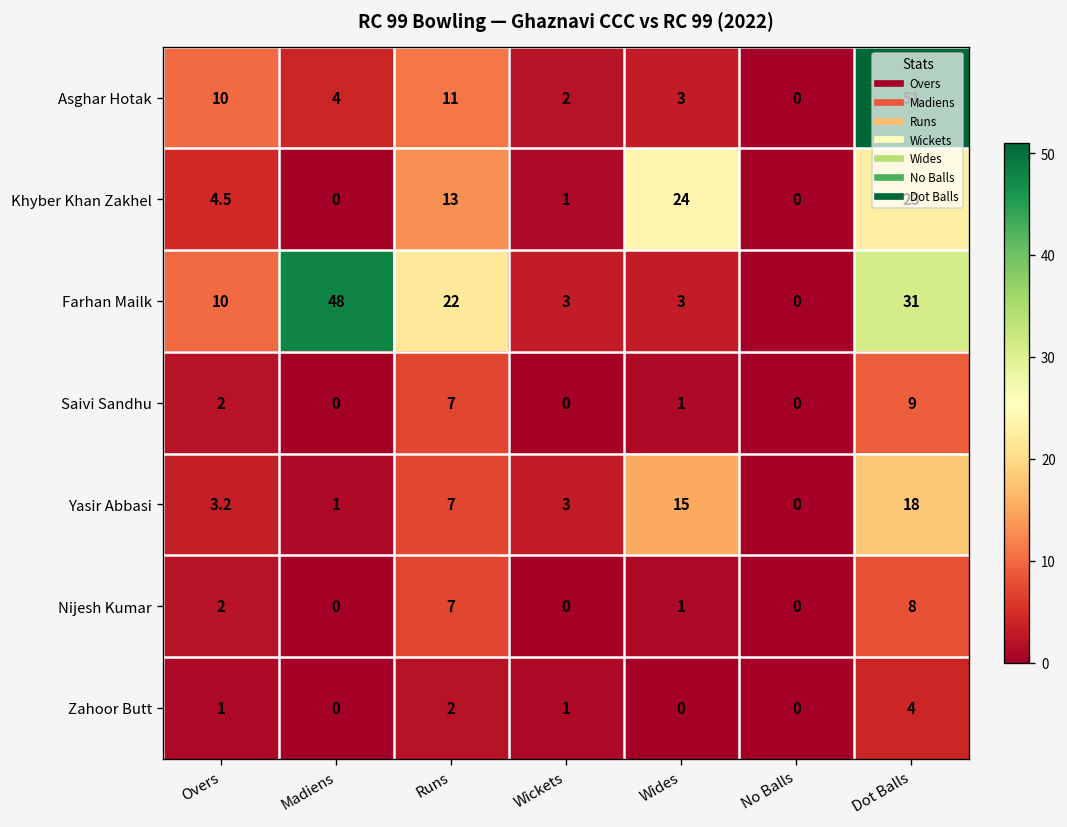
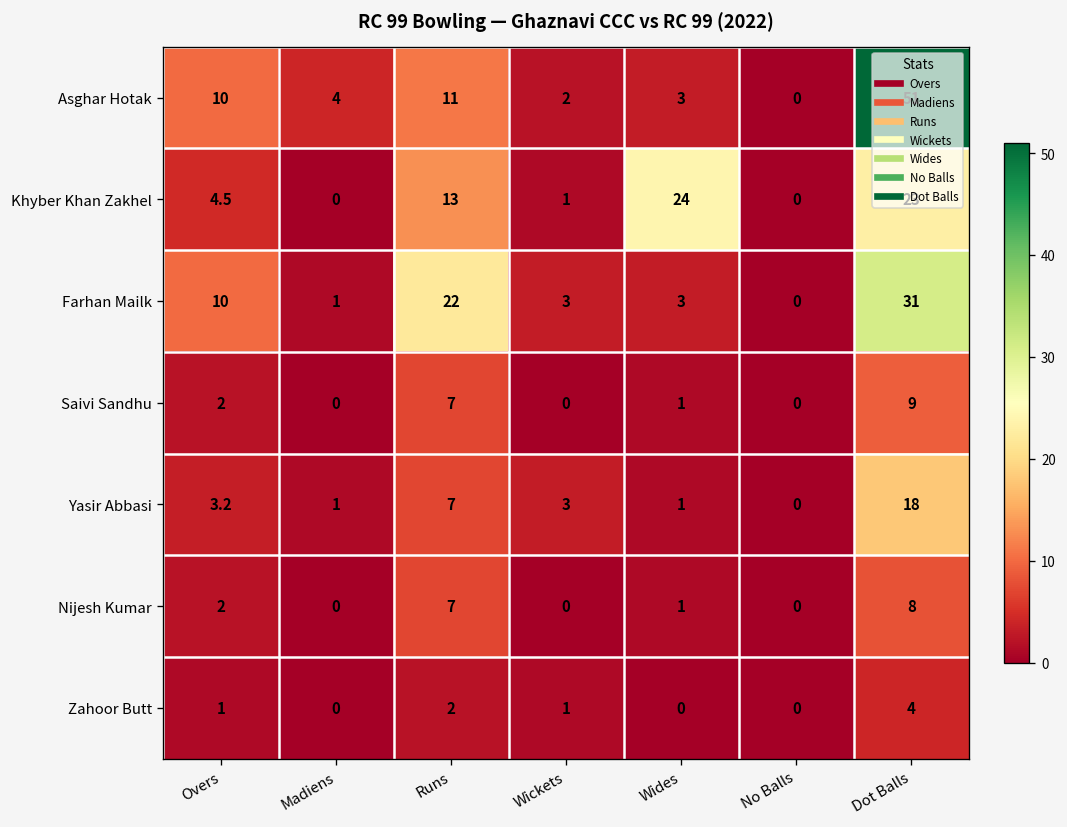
Farhan Mailk, Madiens: 48 -> 1
Yasir Abbasi, Wides: 15 -> 1
